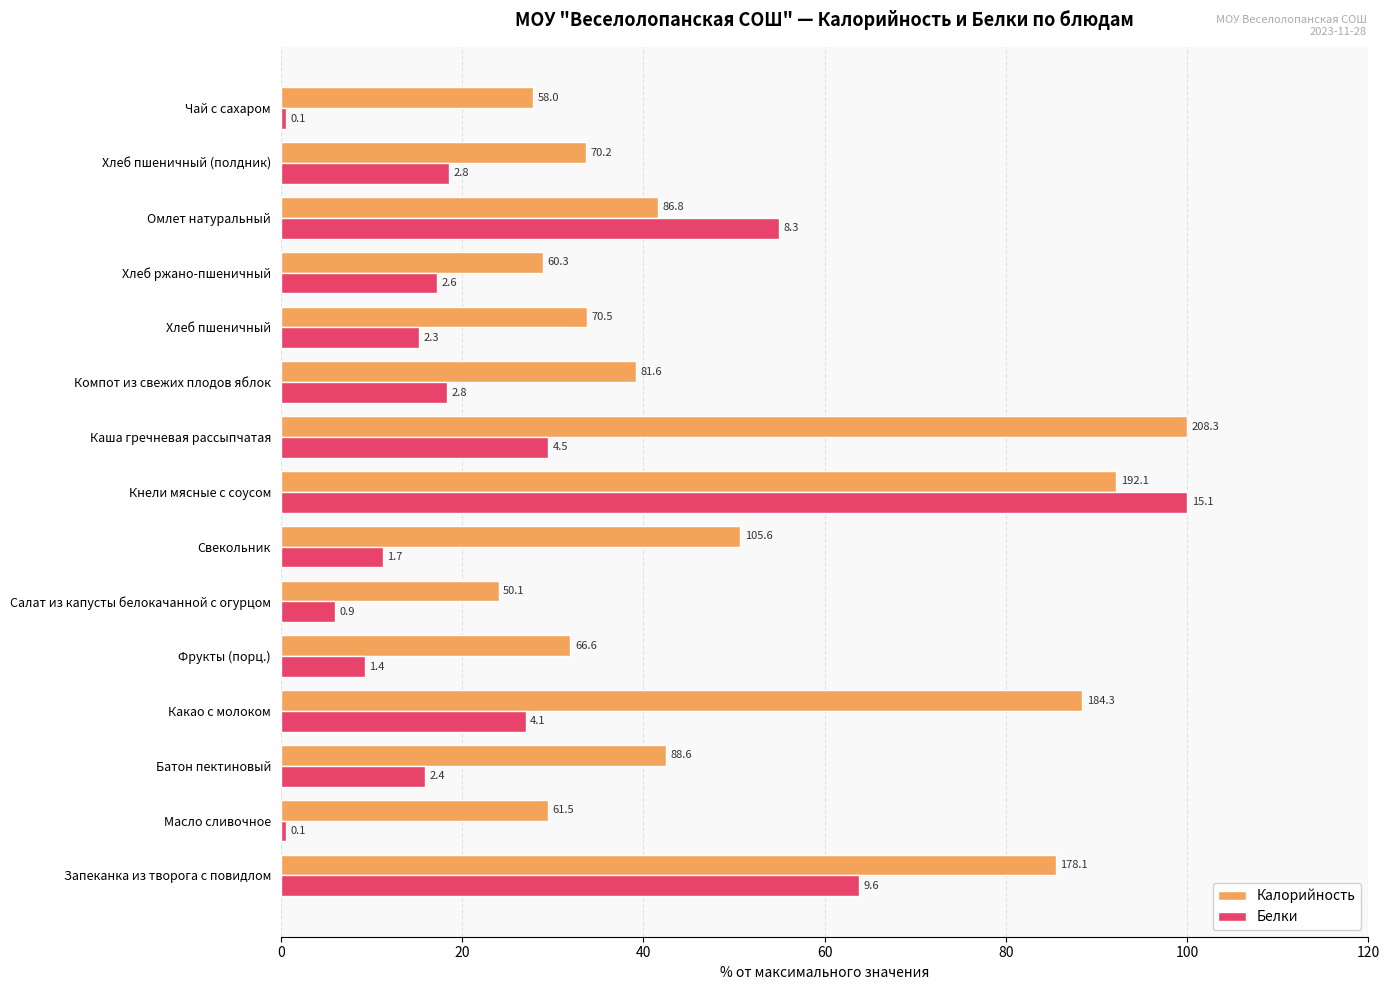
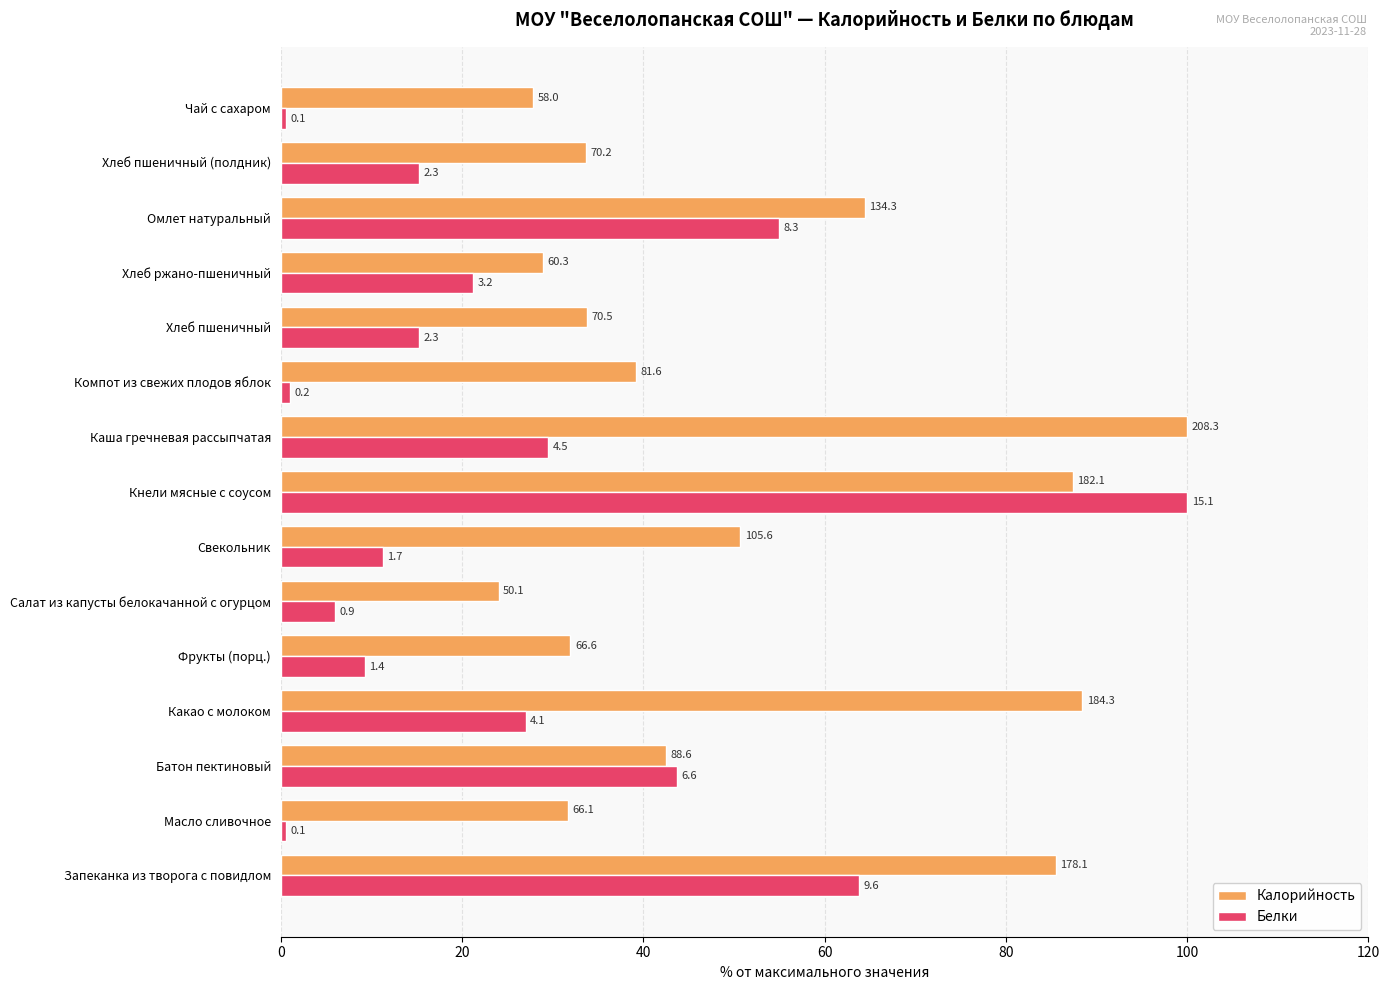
Белки, Хлеб пшеничный (полдник): 2.8 -> 2.3
Калорийность, Омлет натуральный: 86.8 -> 134.3
Белки, Хлеб ржано-пшеничный: 2.6 -> 3.2
Белки, Компот из свежих плодов яблок: 2.8 -> 0.2
Калорийность, Кнели мясные с соусом: 192.1 -> 182.1
Белки, Батон пектиновый: 2.4 -> 6.6
Калорийность, Масло сливочное: 61.5 -> 66.1
